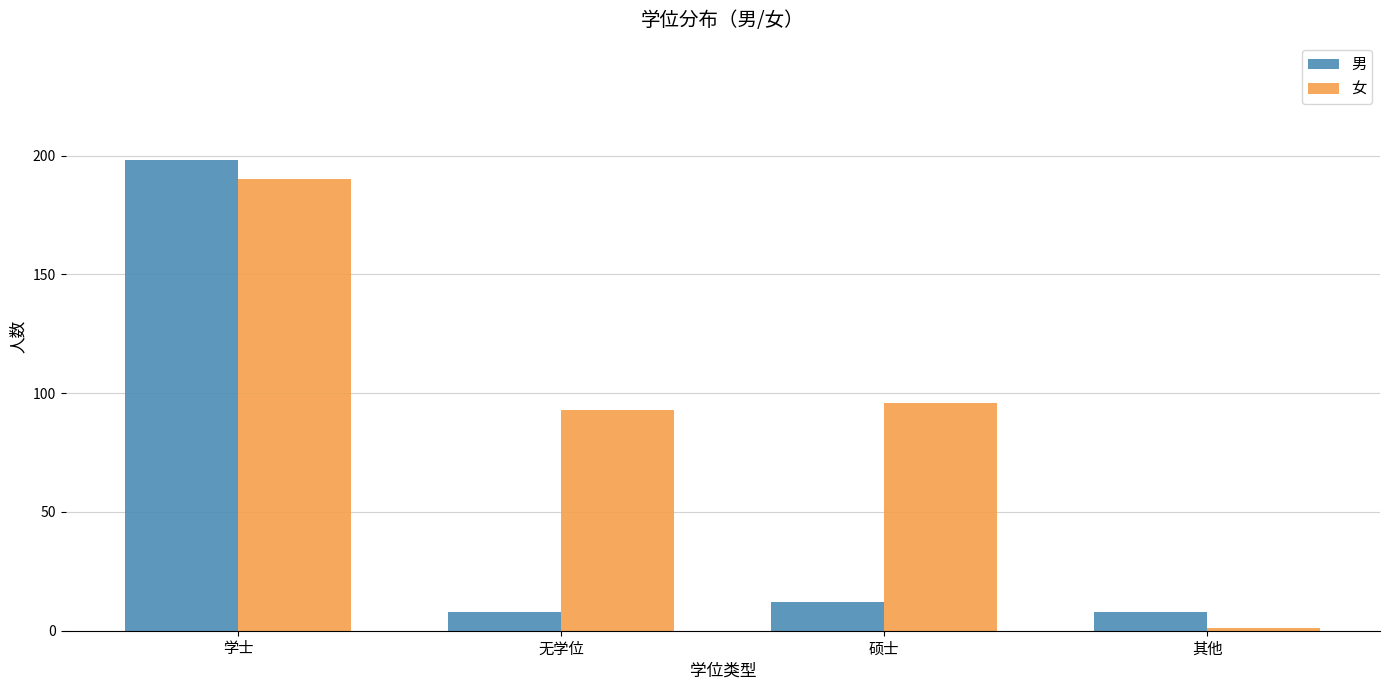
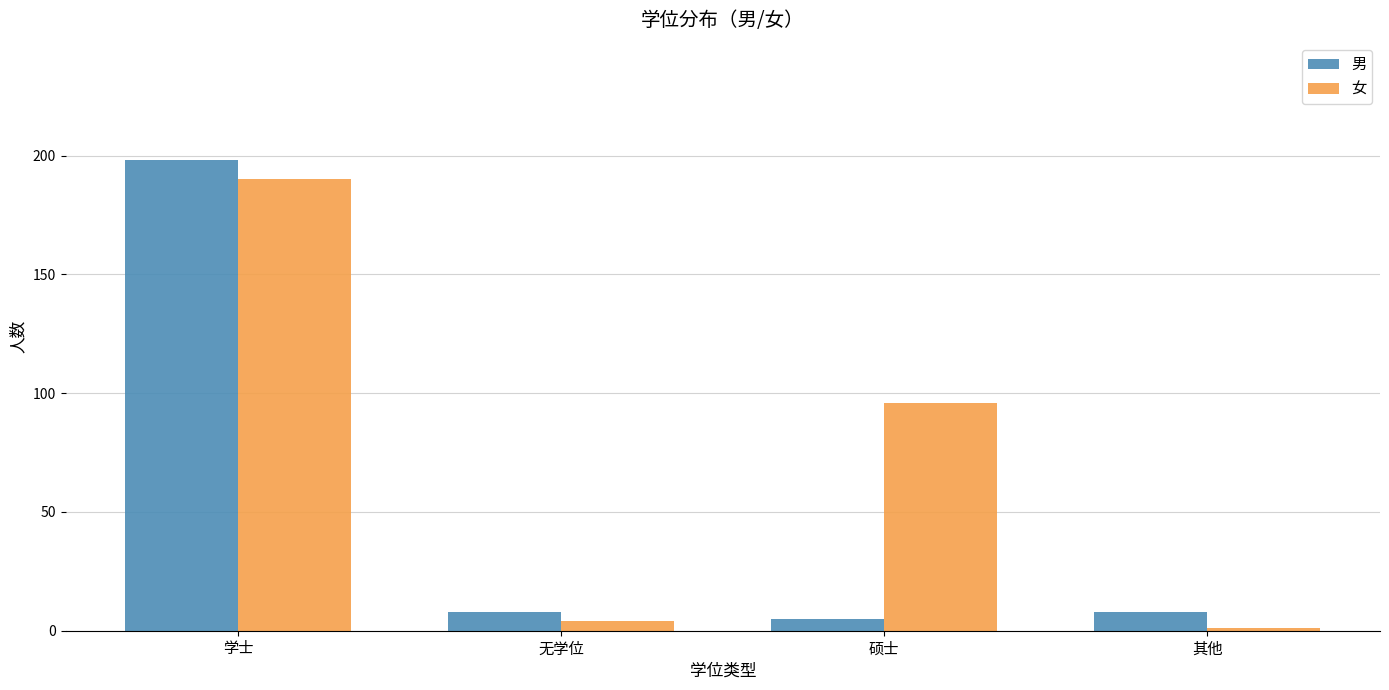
女, 无学位: 93 -> 4
男, 硕士: 12 -> 5
